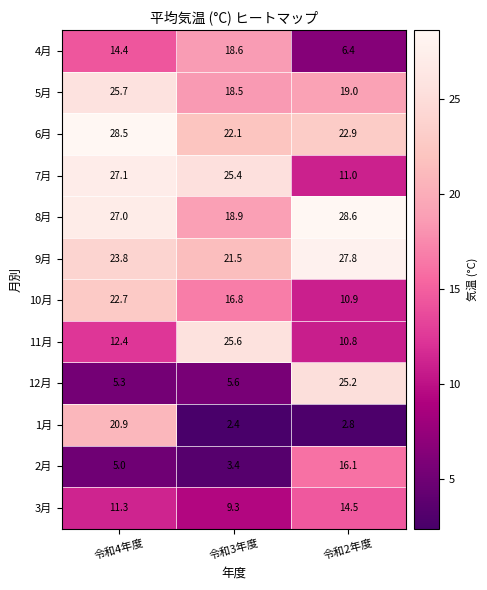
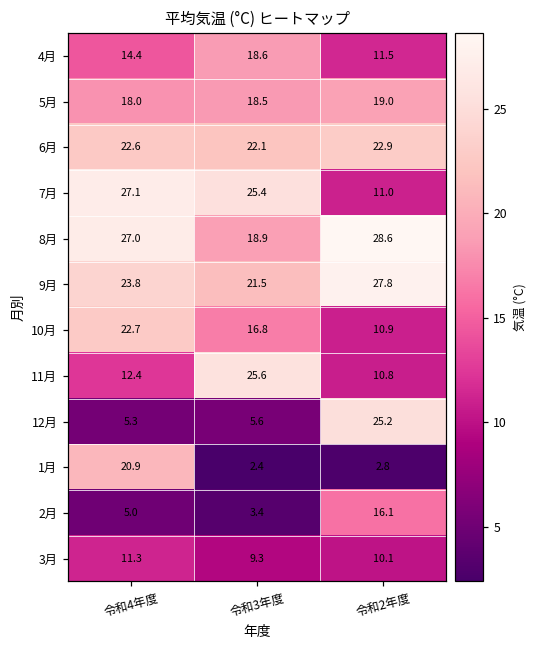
4月, 令和2年度: 6.4 -> 11.5
5月, 令和4年度: 25.7 -> 18.0
6月, 令和4年度: 28.5 -> 22.6
3月, 令和2年度: 14.5 -> 10.1
